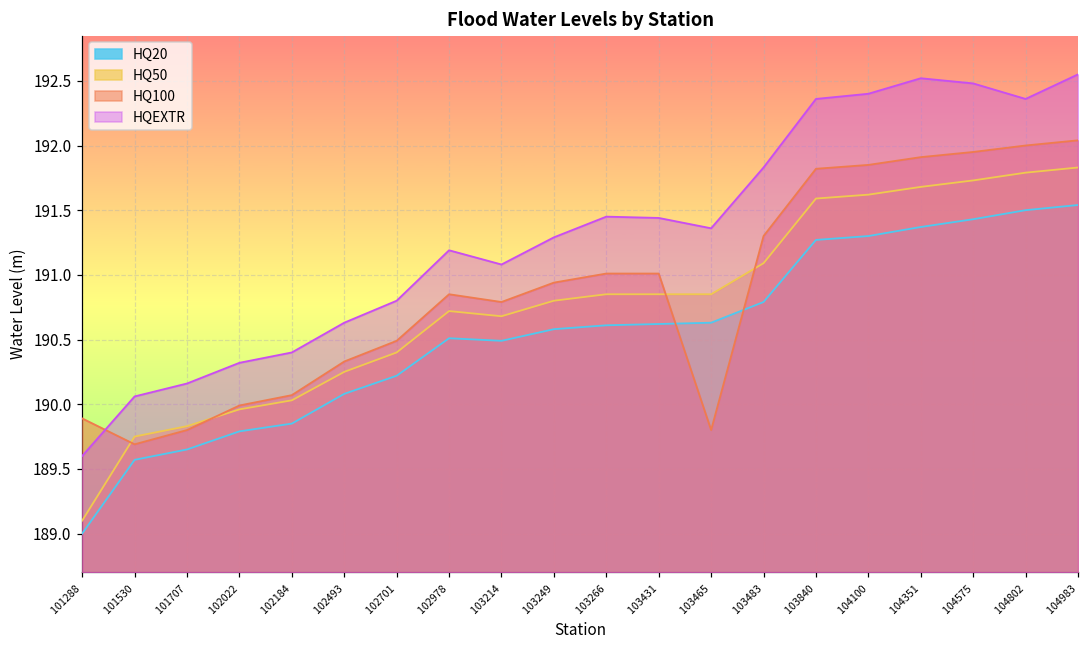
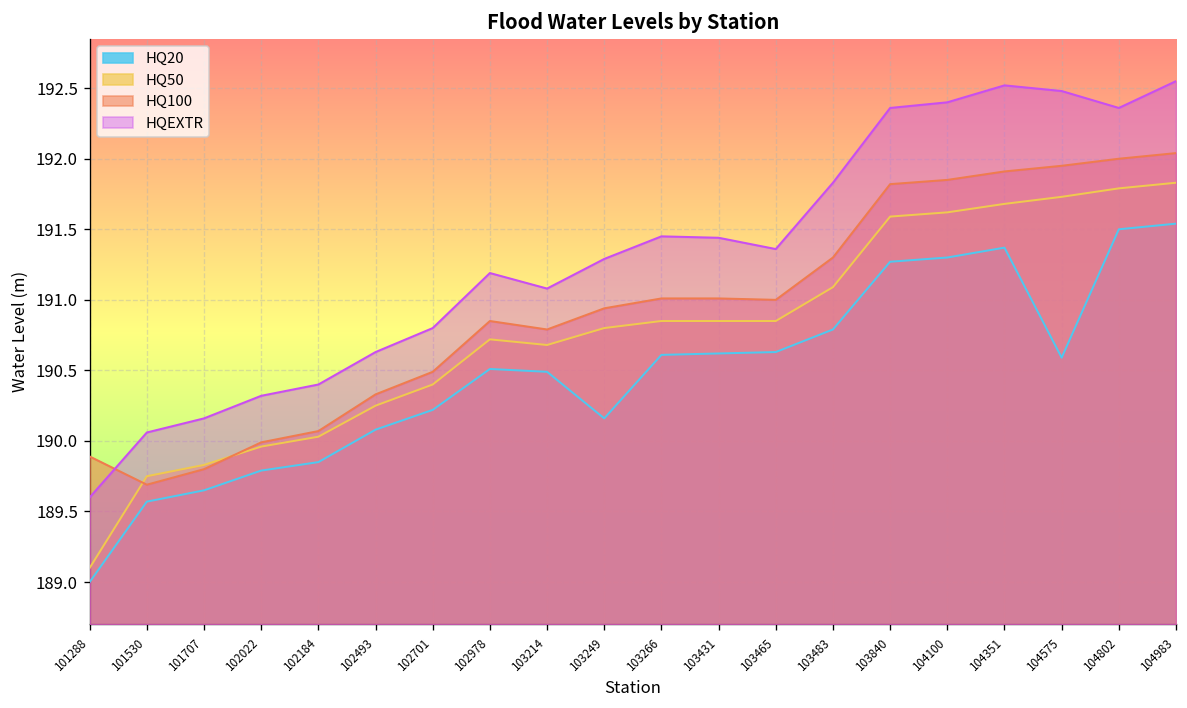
HQ20, 103249: 190.58 -> 190.16
HQ100, 103465: 189.8 -> 191.0
HQ20, 104575: 191.43 -> 190.59
